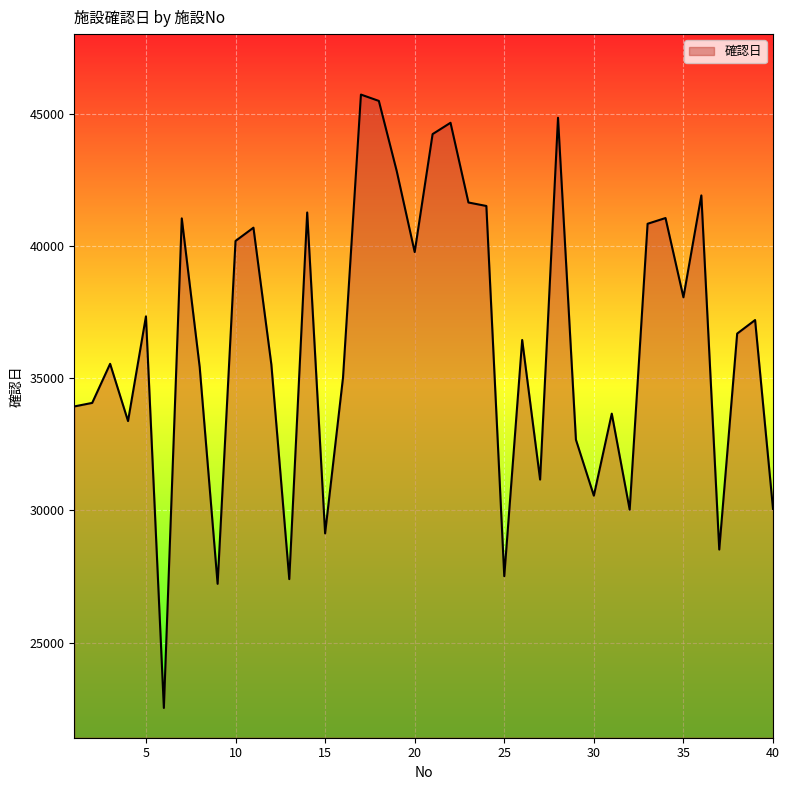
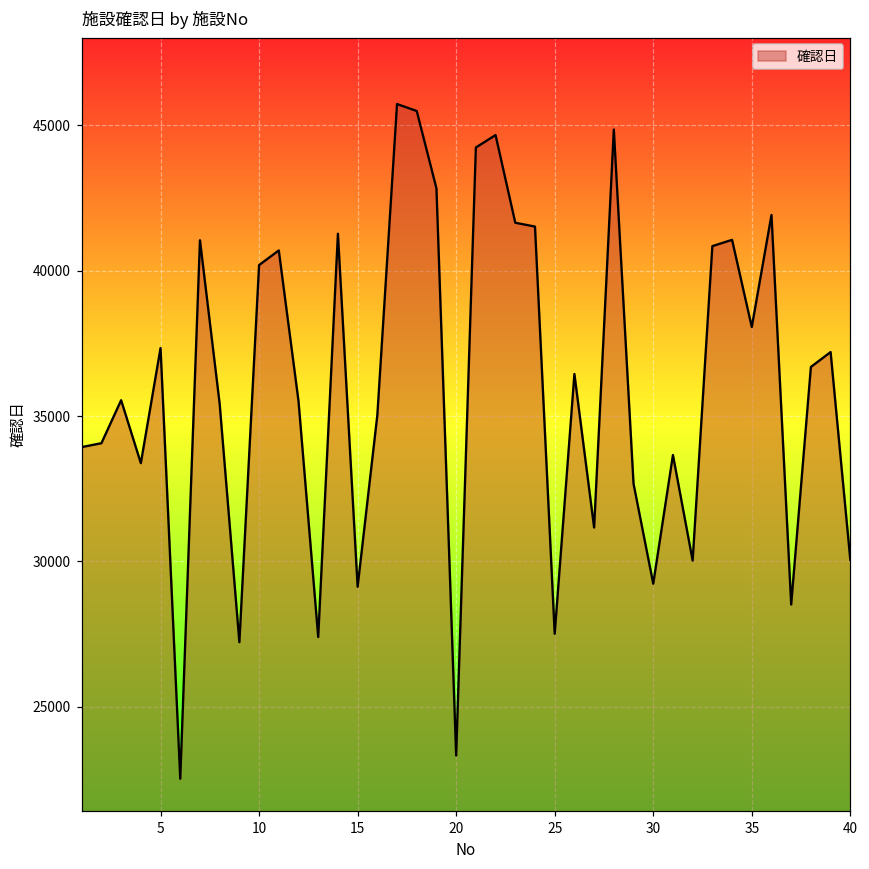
20: 39800 -> 23300
30: 30600 -> 29200
